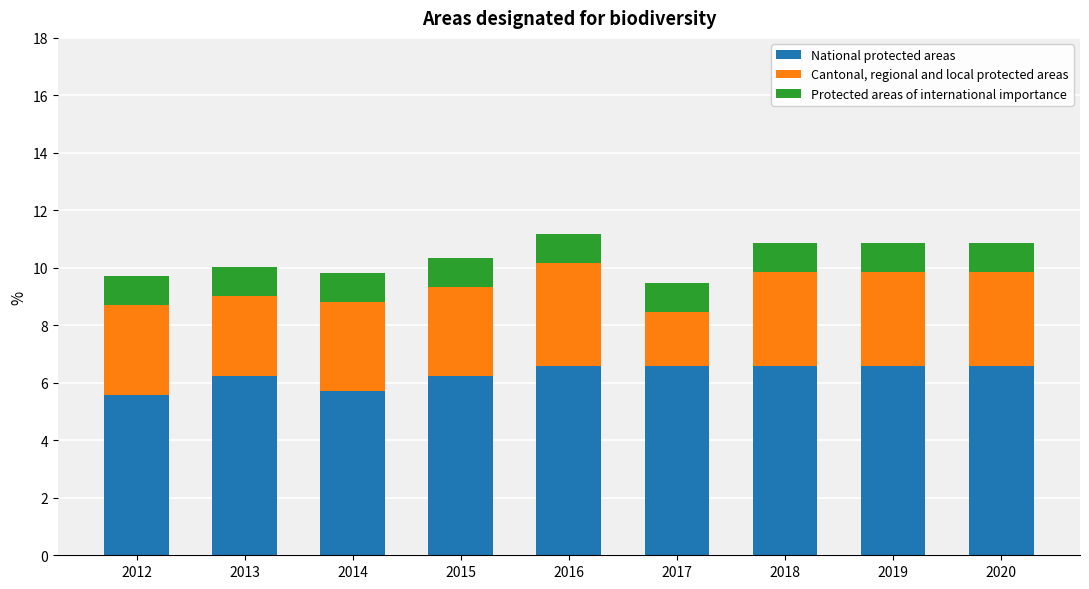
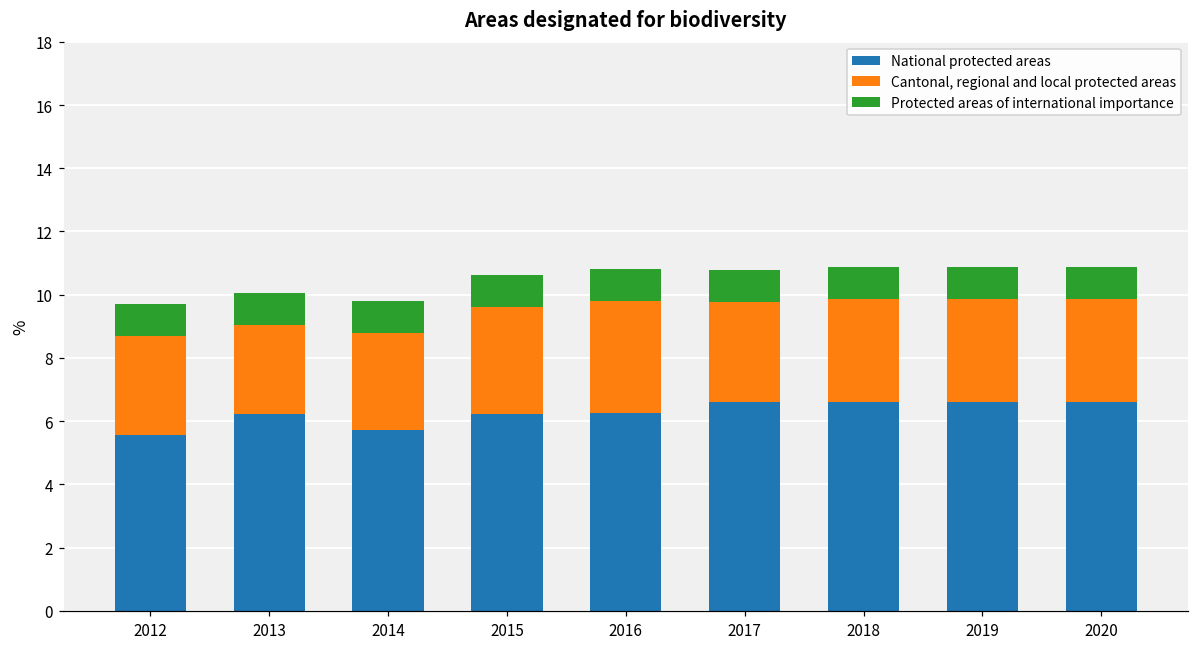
Cantonal, regional and local protected areas, 2015: 3.1 -> 3.4
National protected areas, 2016: 6.6 -> 6.3
Cantonal, regional and local protected areas, 2017: 1.8 -> 3.2
